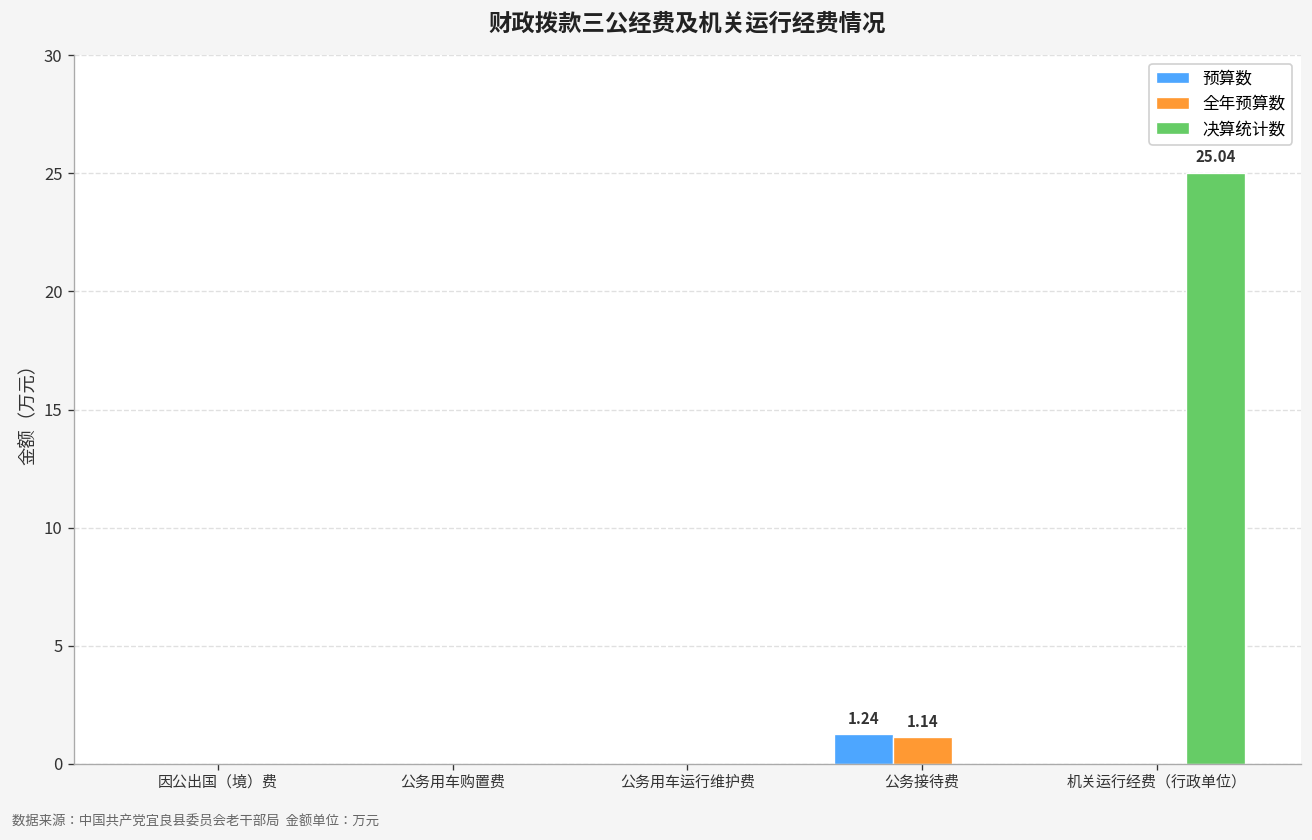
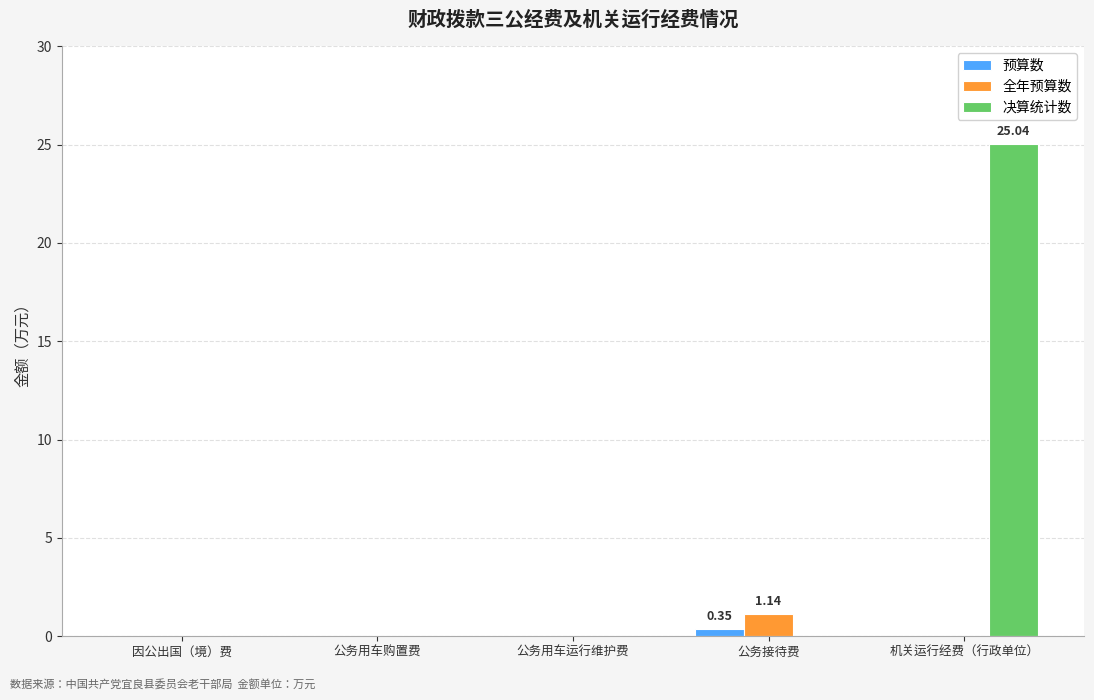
预算数, 公务接待费: 1.24 -> 0.35
